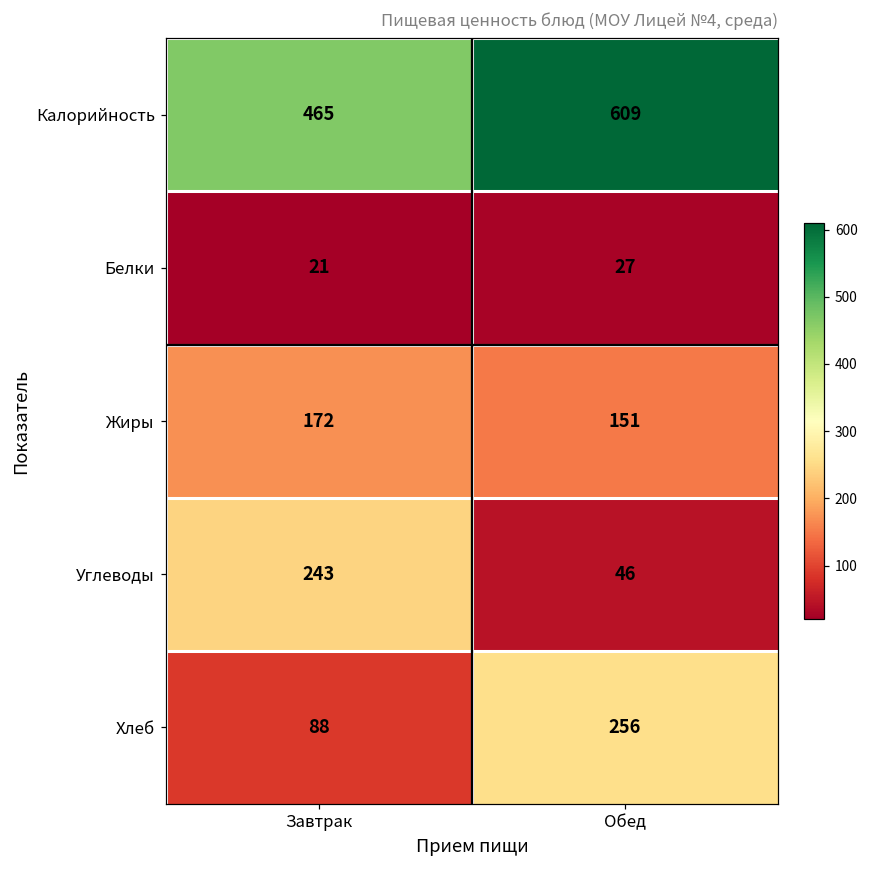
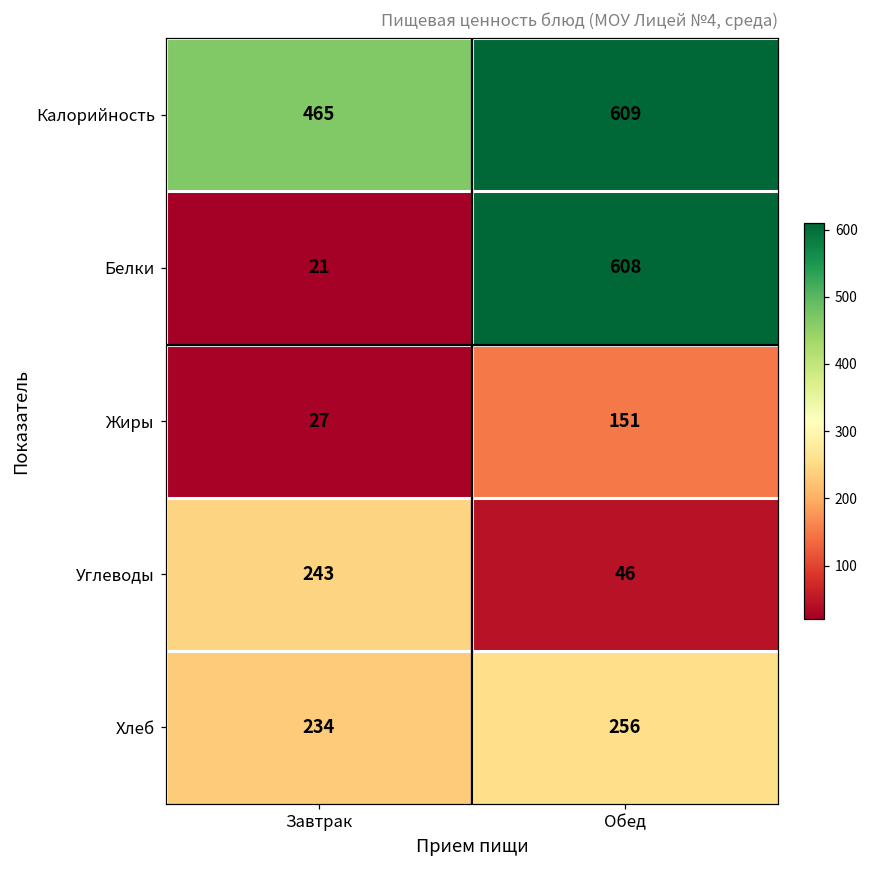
Белки, Обед: 27 -> 608
Жиры, Завтрак: 172 -> 27
Хлеб, Завтрак: 88 -> 234
